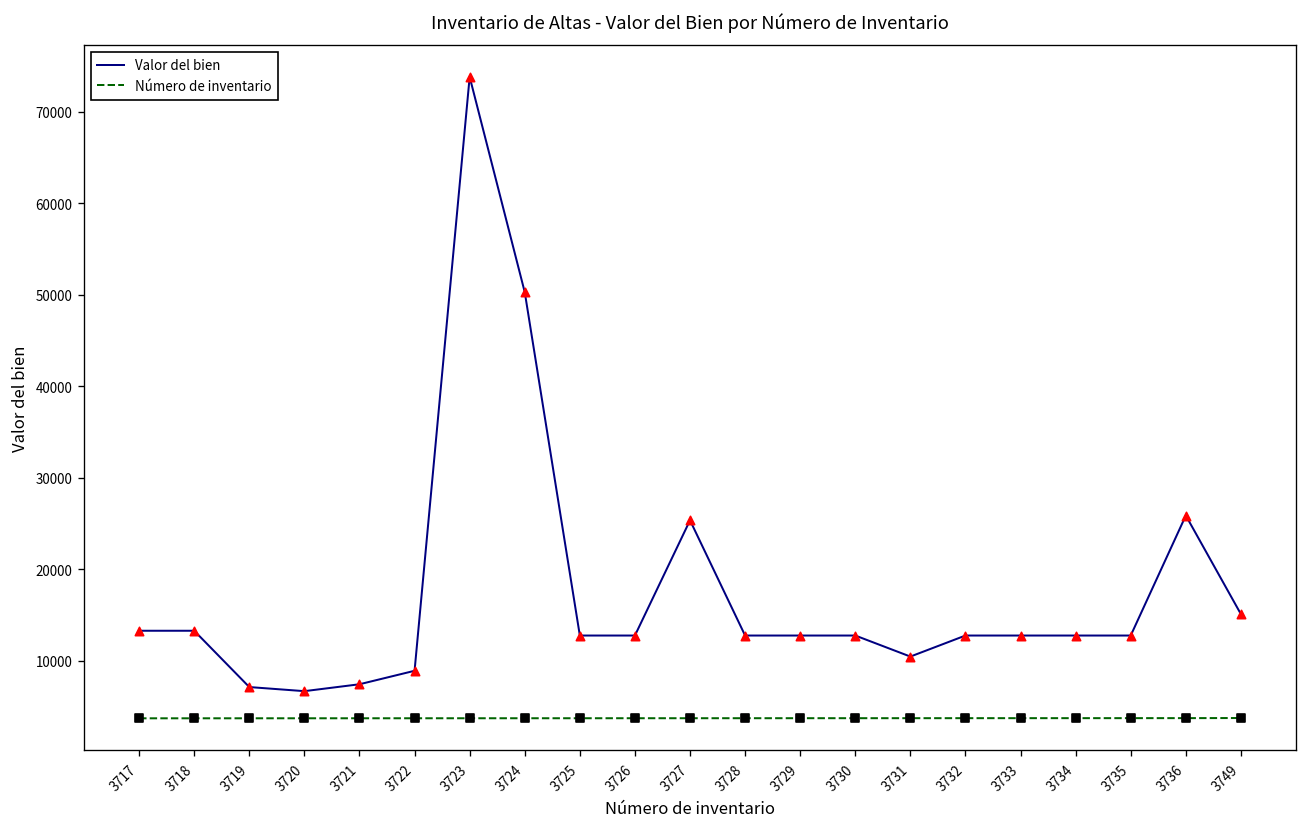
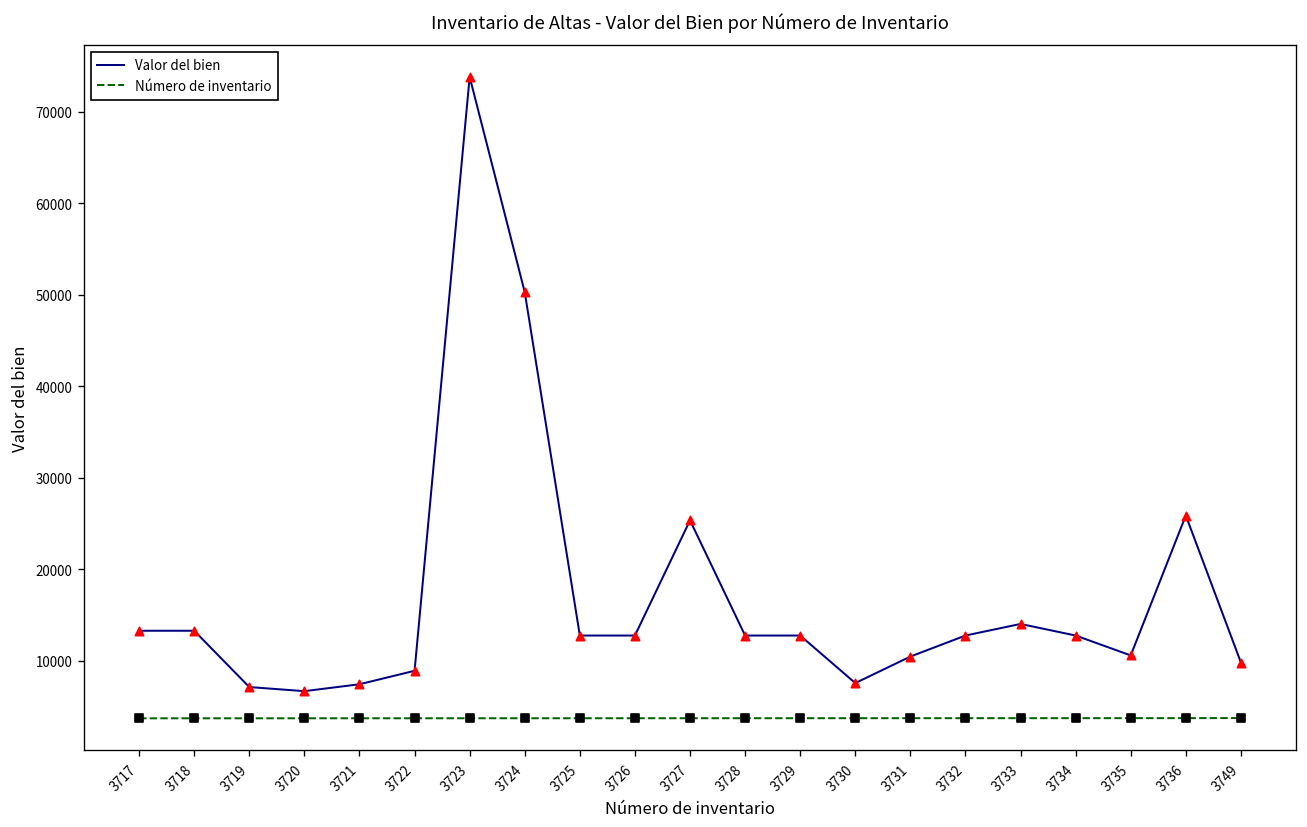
Valor del bien, 3730: 13000 -> 8000
Valor del bien, 3733: 13000 -> 14000
Valor del bien, 3735: 13000 -> 11000
Valor del bien, 3749: 15000 -> 10000
